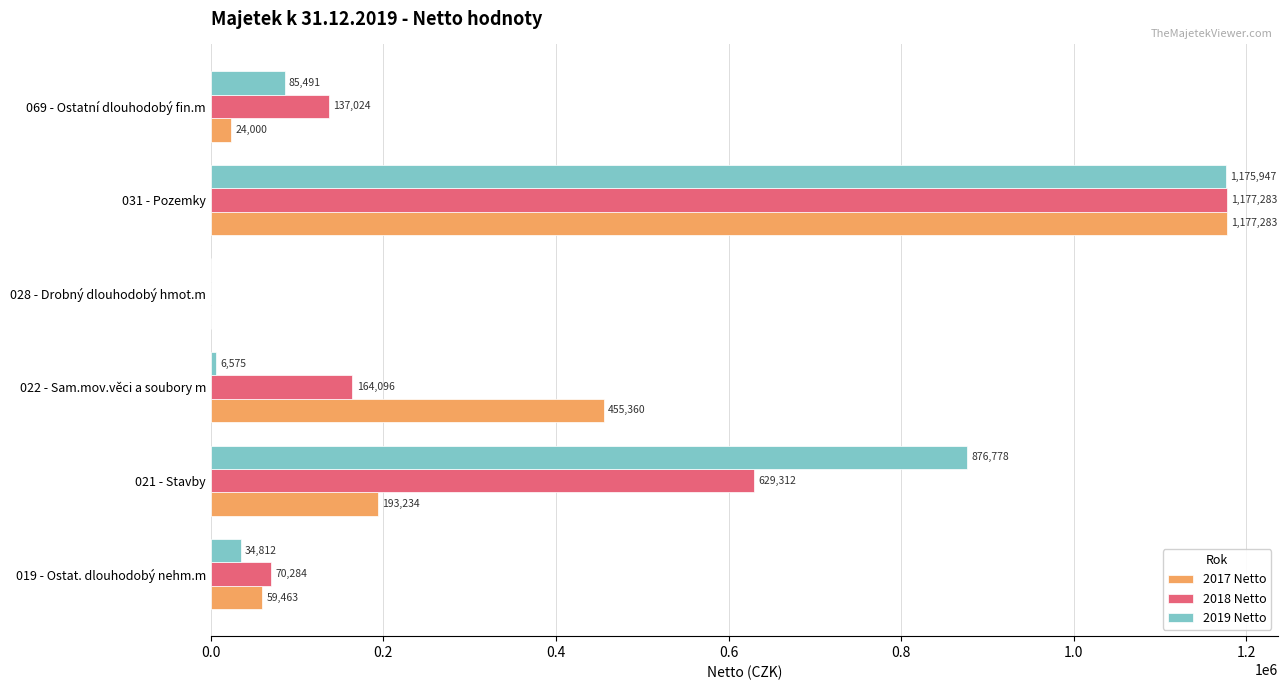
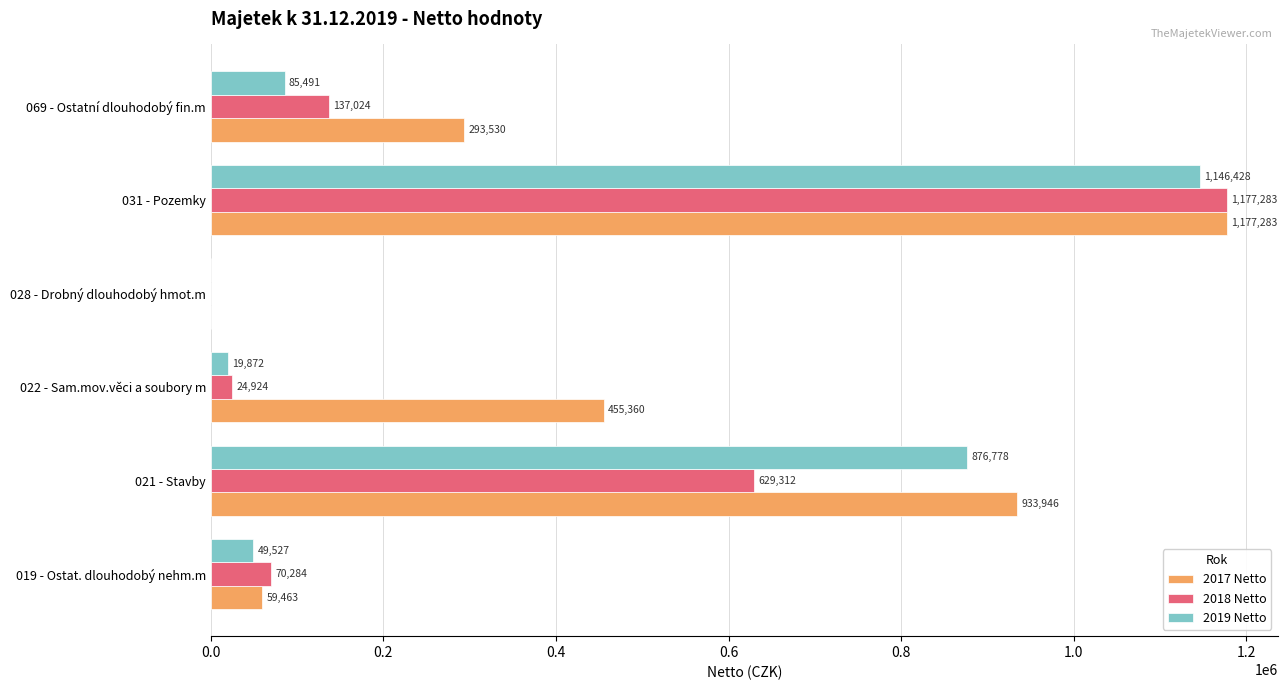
2017 Netto, 069 - Ostatní dlouhodobý fin.m: 24,000 -> 293,530
2019 Netto, 031 - Pozemky: 1,175,947 -> 1,146,428
2019 Netto, 022 - Sam.mov.věci a soubory m: 6,575 -> 19,872
2018 Netto, 022 - Sam.mov.věci a soubory m: 164,096 -> 24,924
2017 Netto, 021 - Stavby: 193,234 -> 933,946
2019 Netto, 019 - Ostat. dlouhodobý nehm.m: 34,812 -> 49,527
